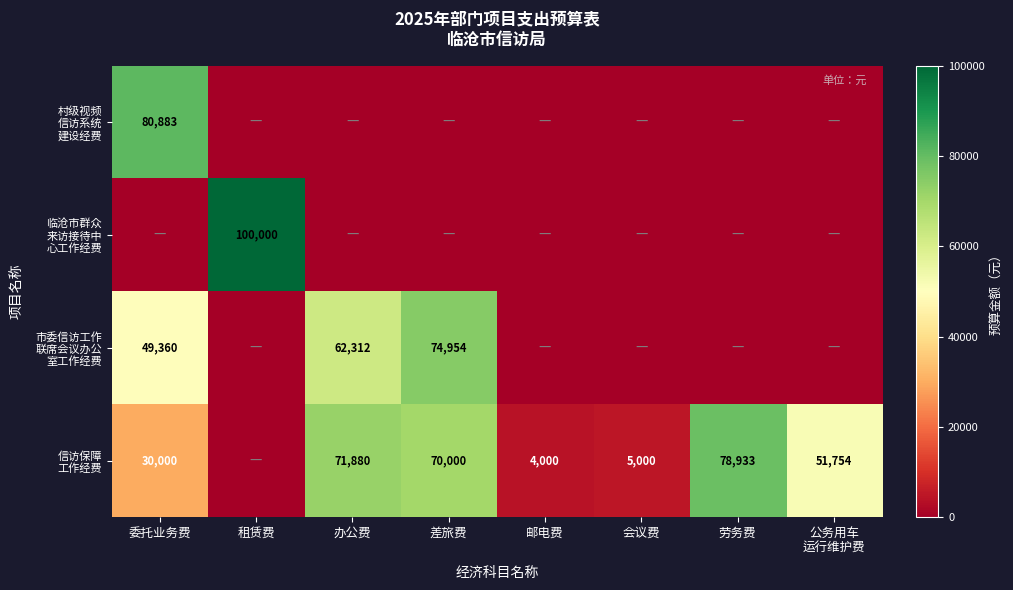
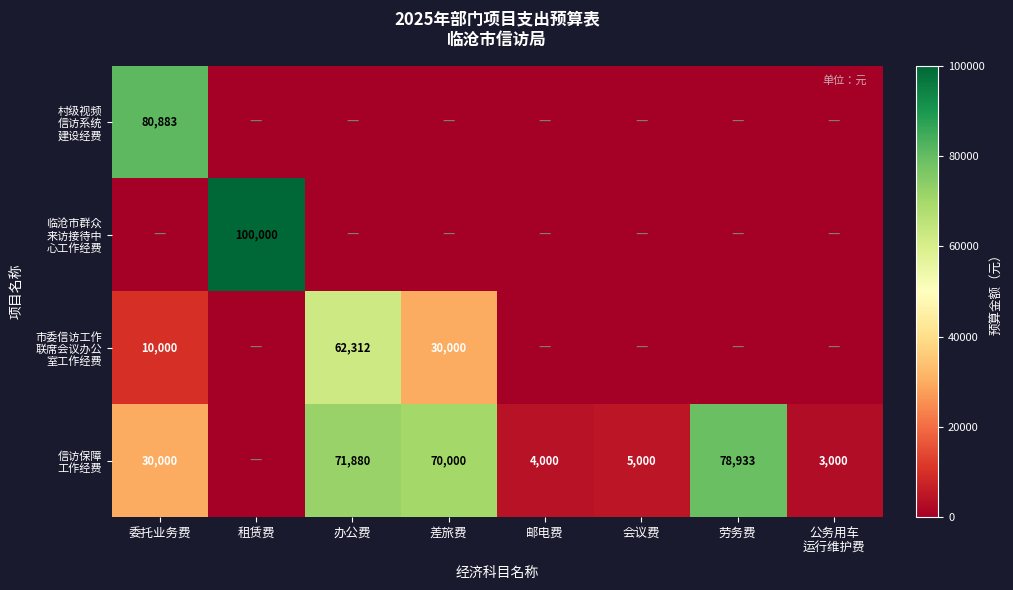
市委信访工作 联席会议办公 室工作经费, 委托业务费: 49,360 -> 10,000
市委信访工作 联席会议办公 室工作经费, 差旅费: 74,954 -> 30,000
信访保障 工作经费, 公务用车 运行维护费: 51,754 -> 3,000
